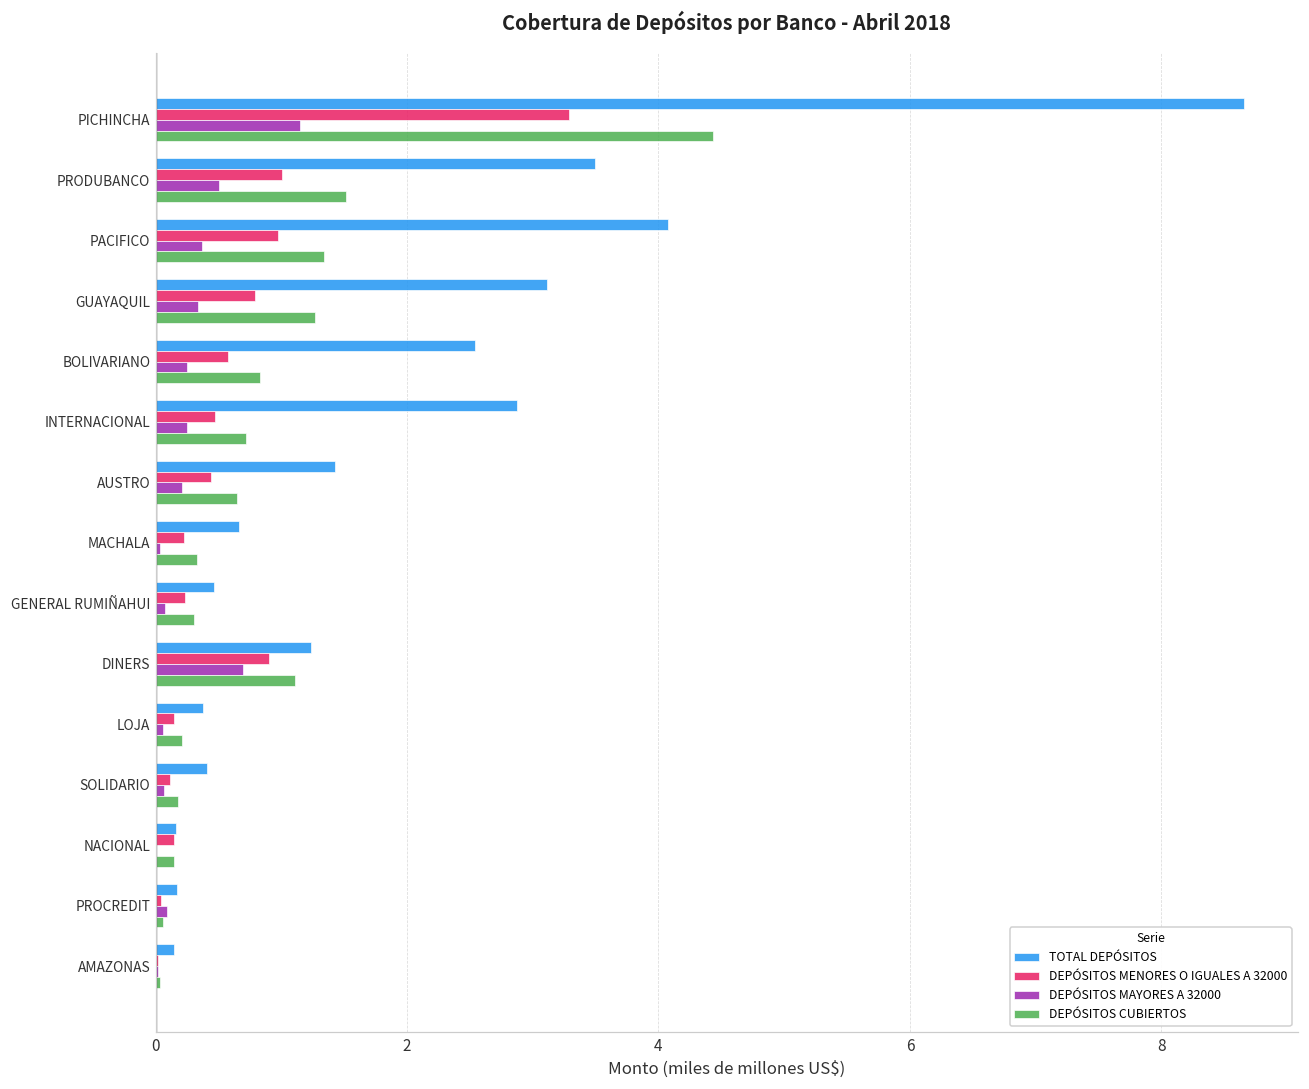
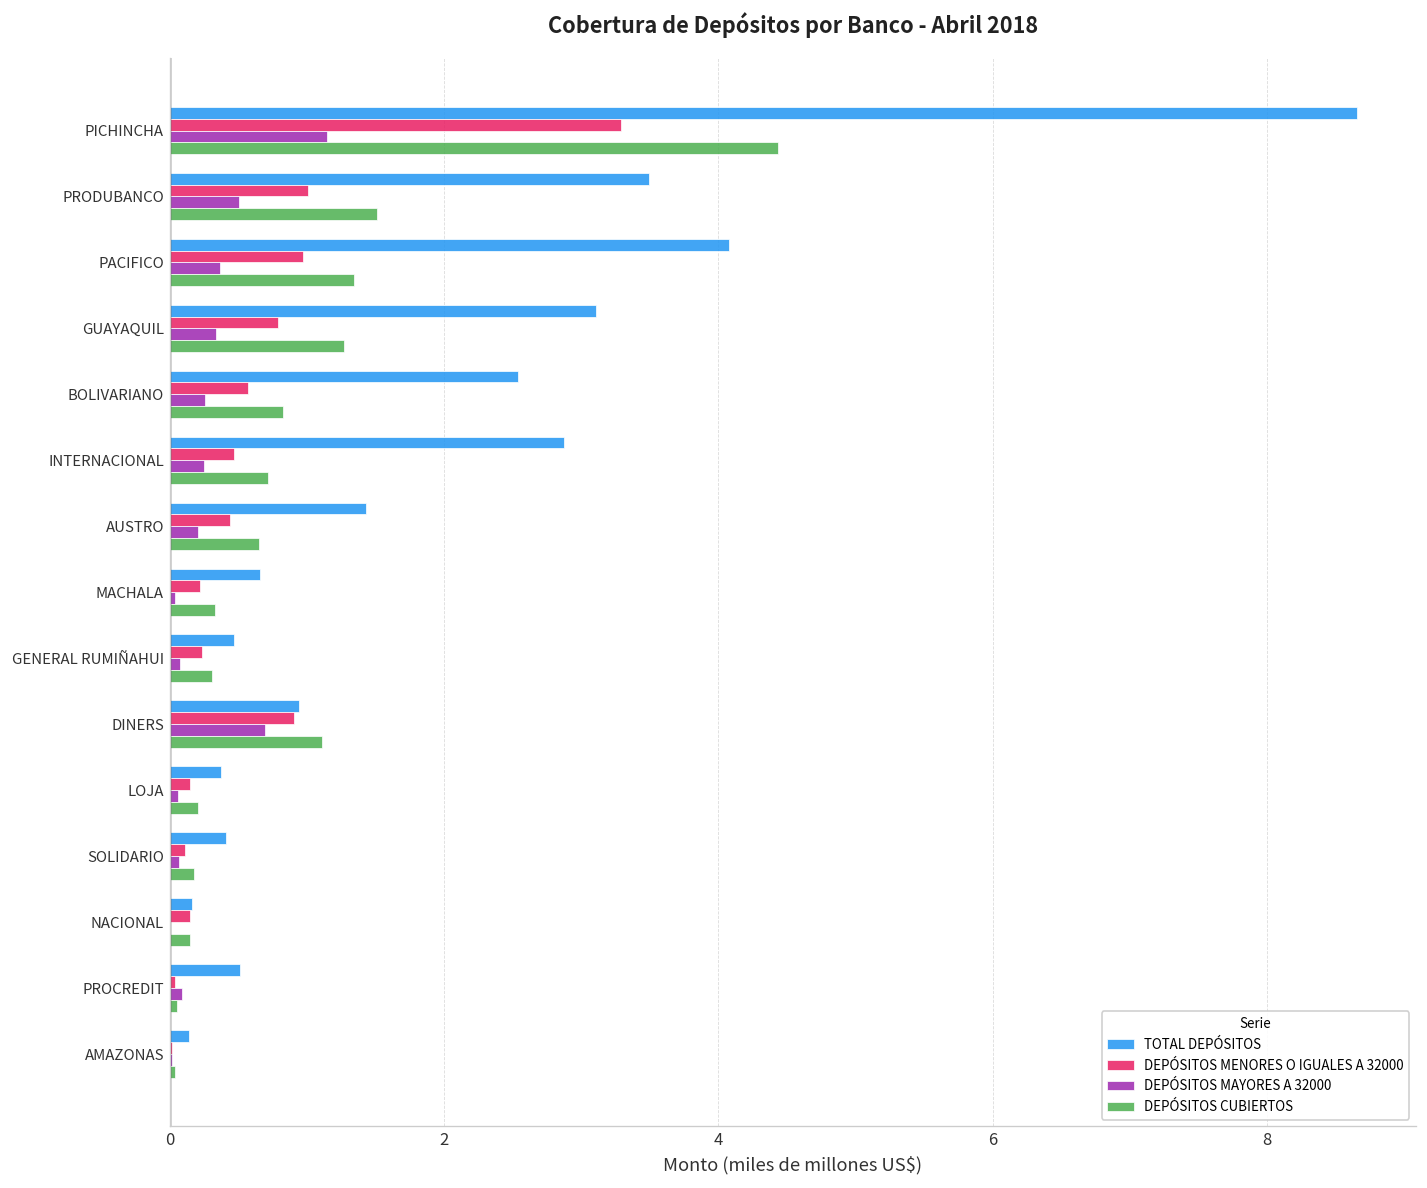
TOTAL DEPÓSITOS, DINERS: 1.23 -> 0.94
TOTAL DEPÓSITOS, PROCREDIT: 0.17 -> 0.51
